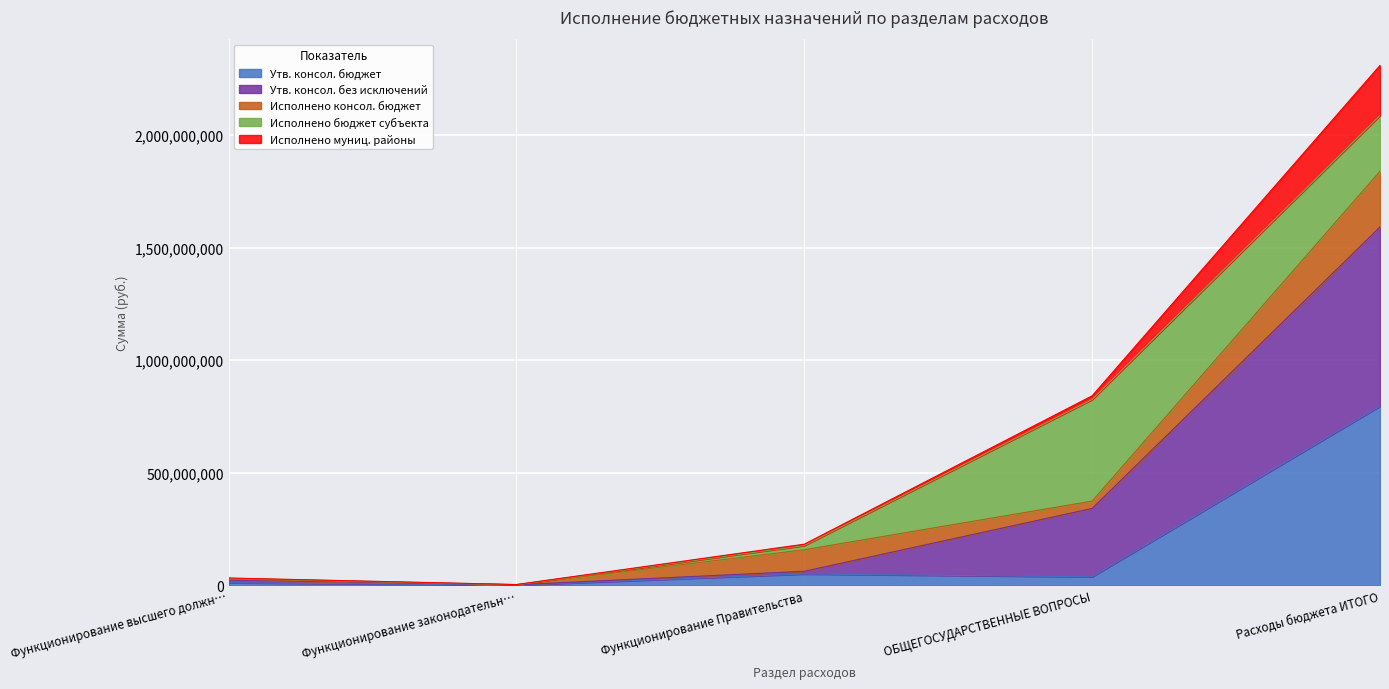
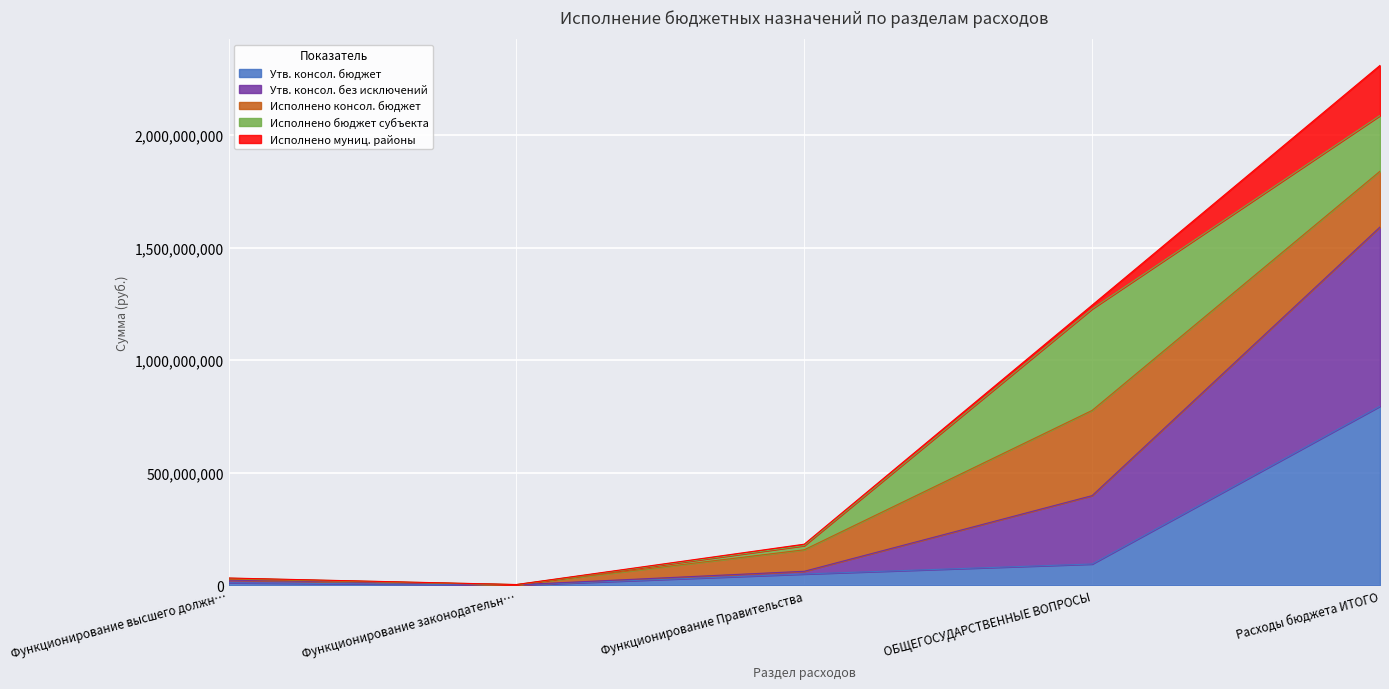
Утв. консол. бюджет, ОБЩЕГОСУДАРСТВЕННЫЕ ВОПРОСЫ: 40,000,000 -> 90,000,000
Исполнено консол. бюджет, ОБЩЕГОСУДАРСТВЕННЫЕ ВОПРОСЫ: 30,000,000 -> 380,000,000
